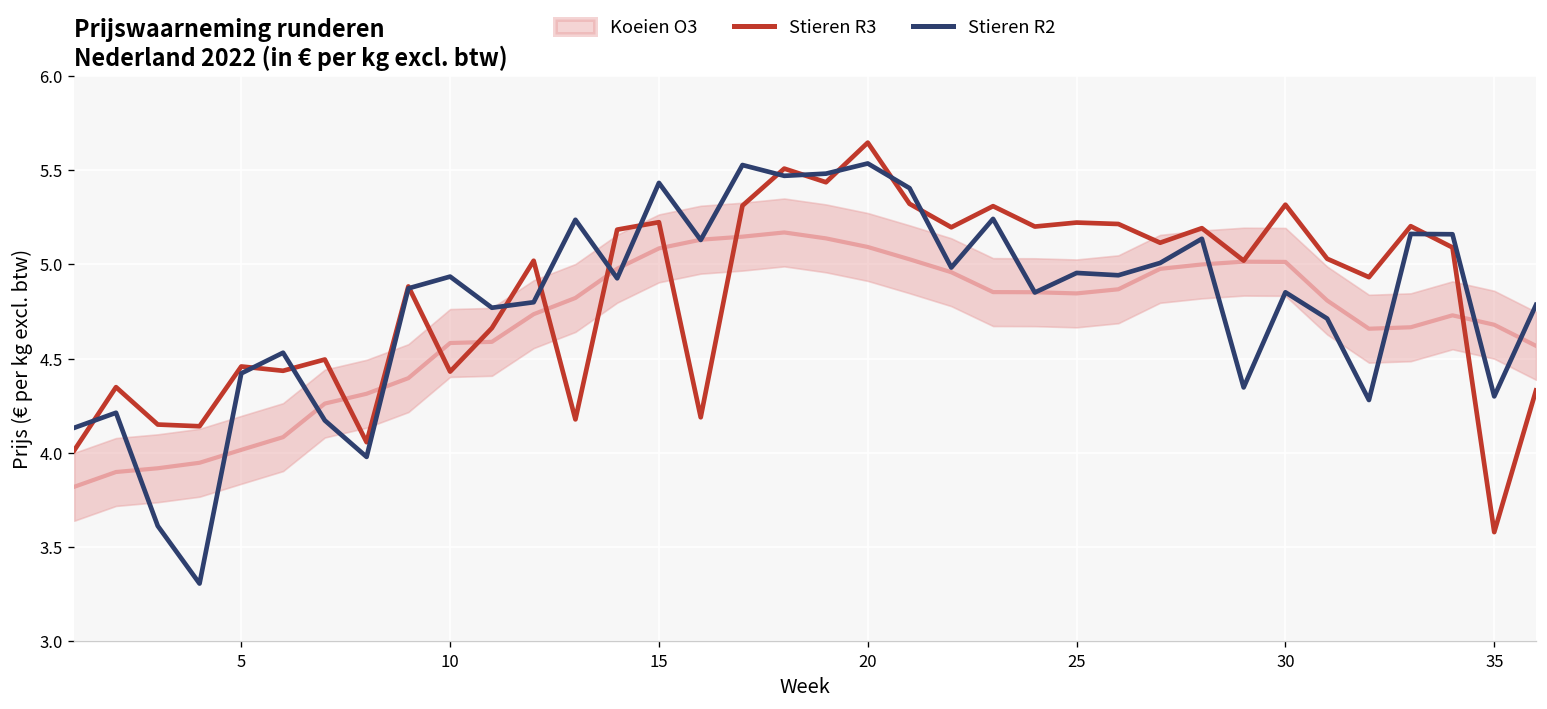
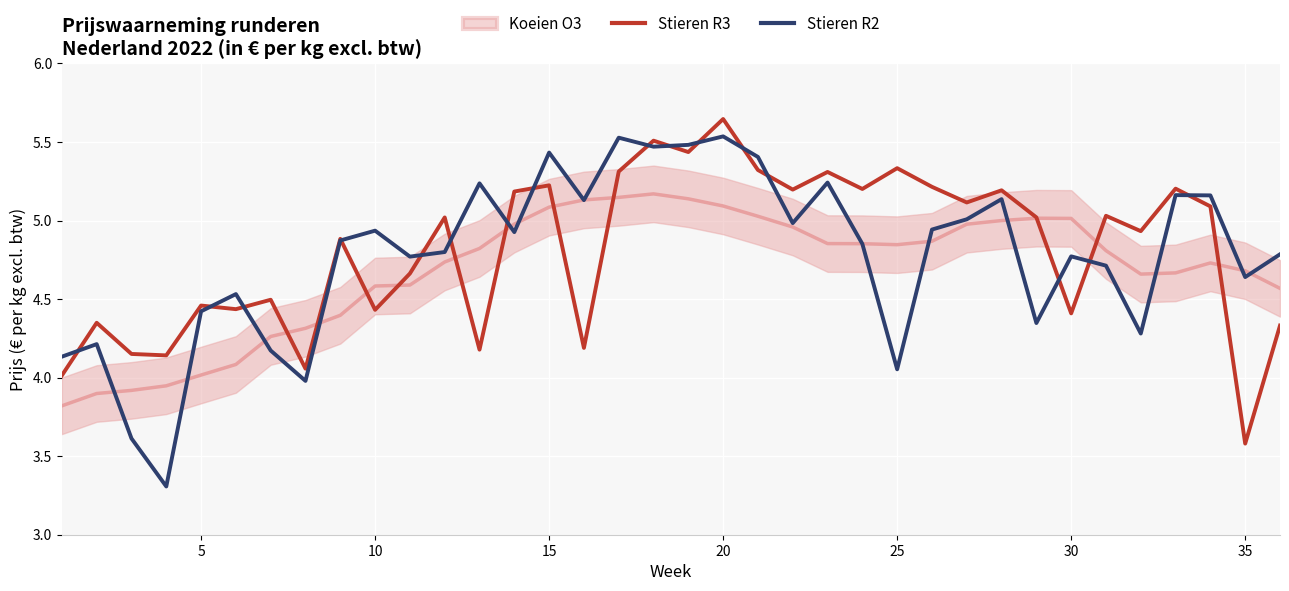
Stieren R3, 25: 5.22 -> 5.33
Stieren R2, 25: 4.95 -> 4.05
Stieren R3, 30: 5.32 -> 4.41
Stieren R2, 30: 4.85 -> 4.77
Stieren R2, 35: 4.30 -> 4.64
